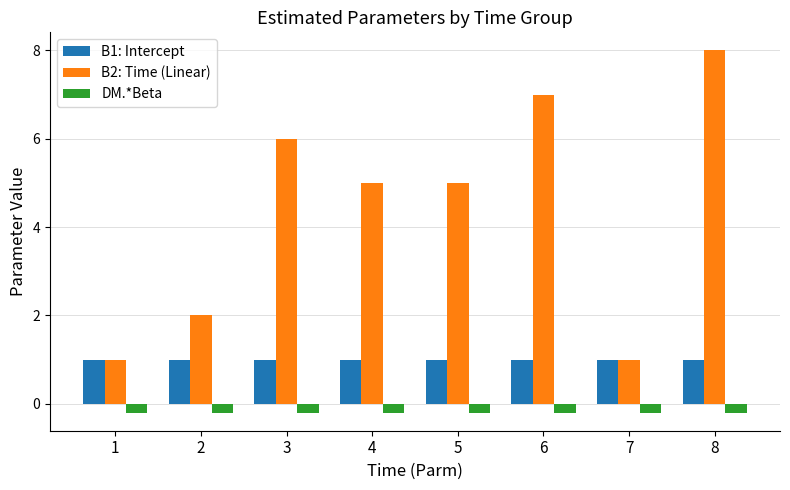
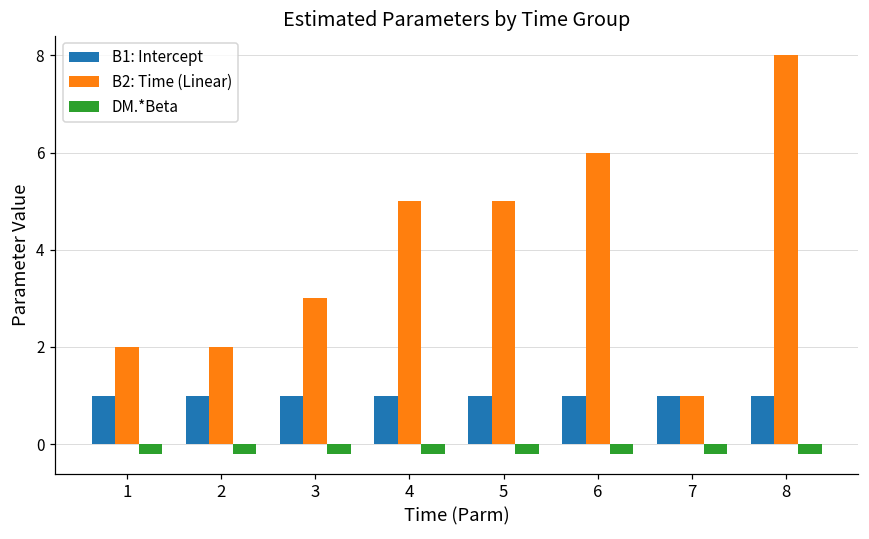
B2: Time (Linear), 1: 1 -> 2
B2: Time (Linear), 3: 6 -> 3
B2: Time (Linear), 6: 7 -> 6
